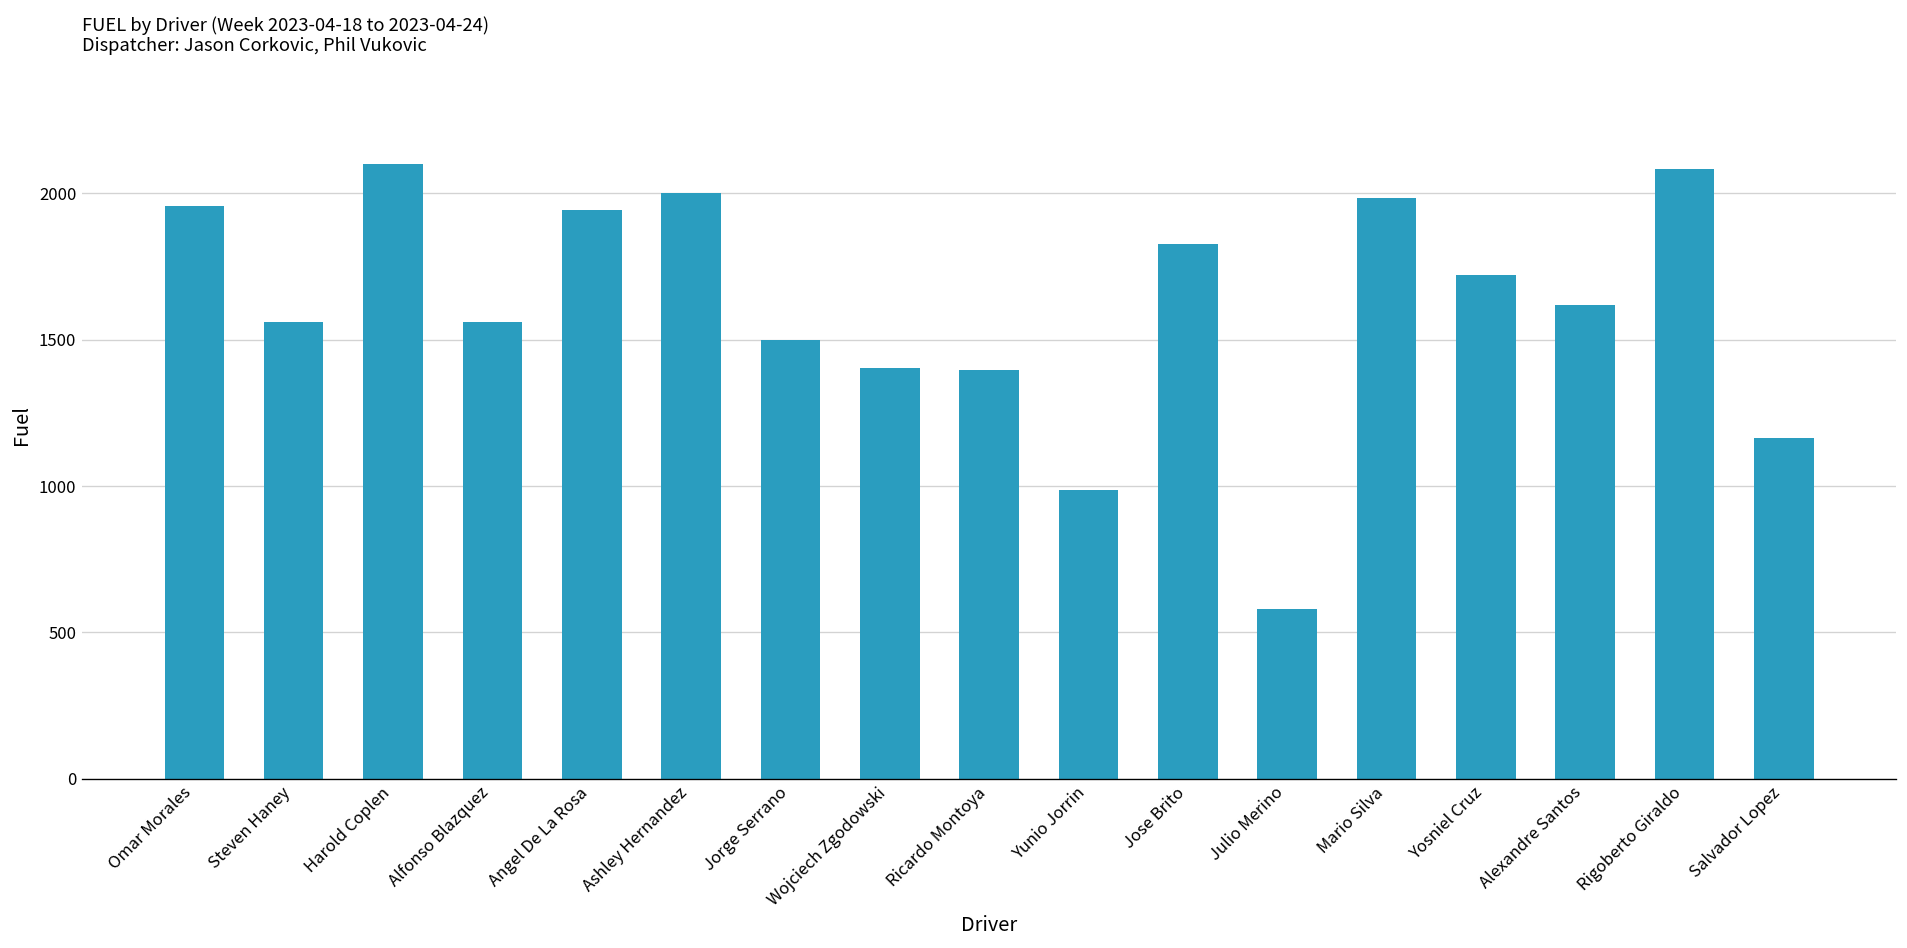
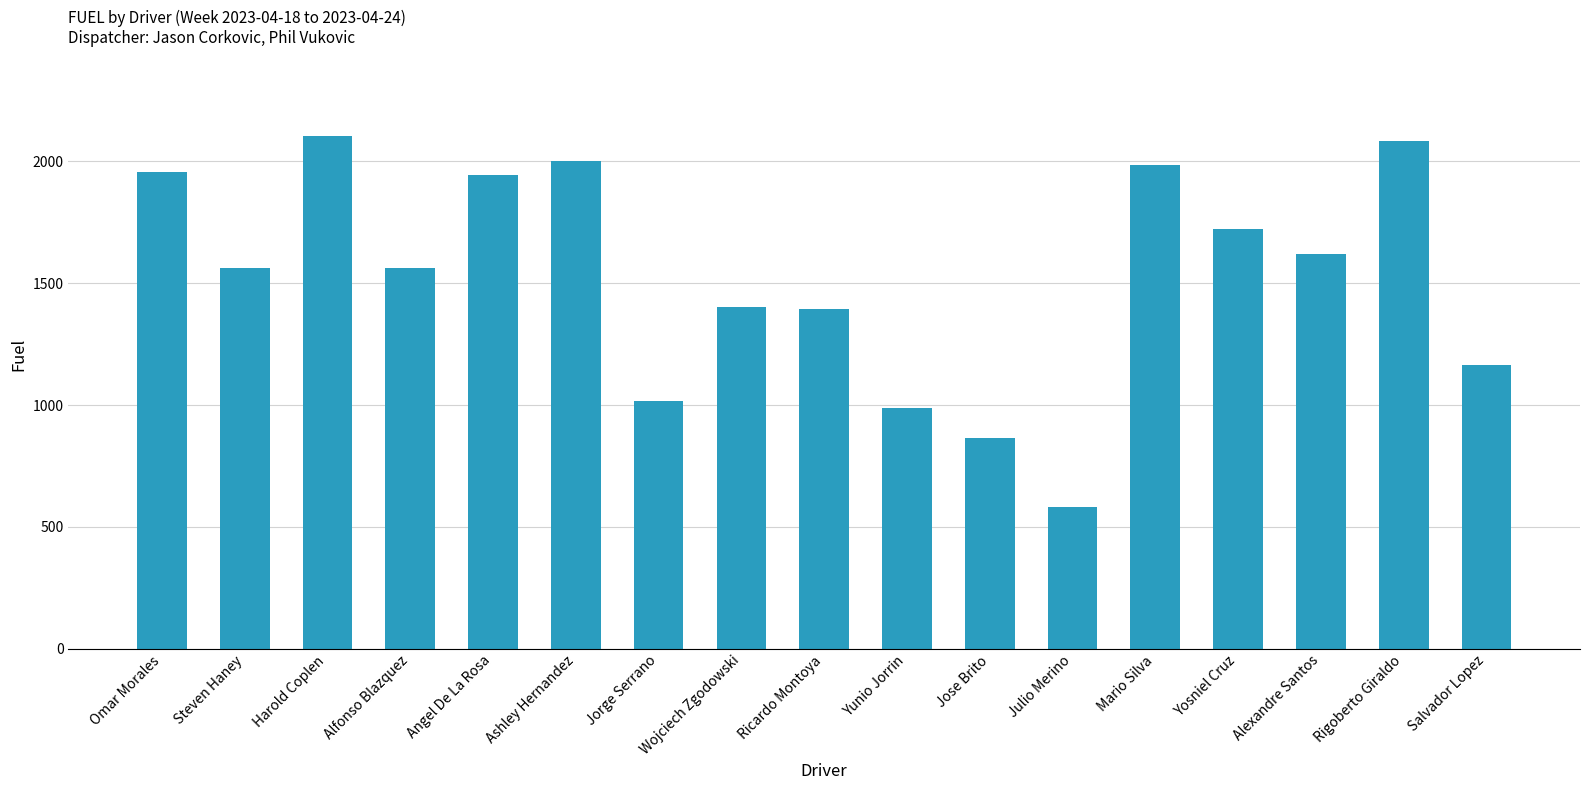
Jorge Serrano: 1500 -> 1020
Jose Brito: 1830 -> 860
